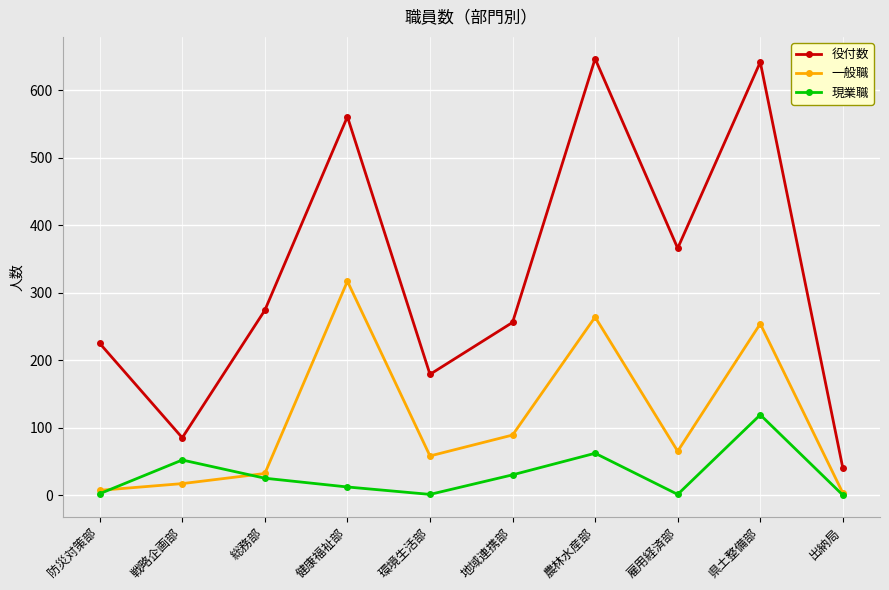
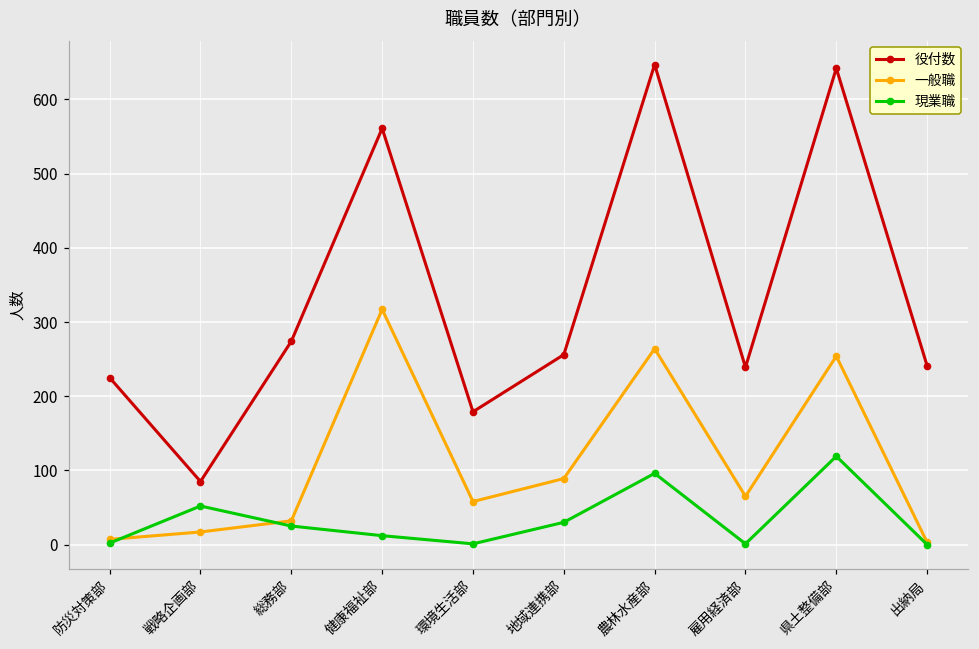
現業職, 農林水産部: 60 -> 100
役付数, 雇用経済部: 370 -> 240
役付数, 出納局: 40 -> 240
